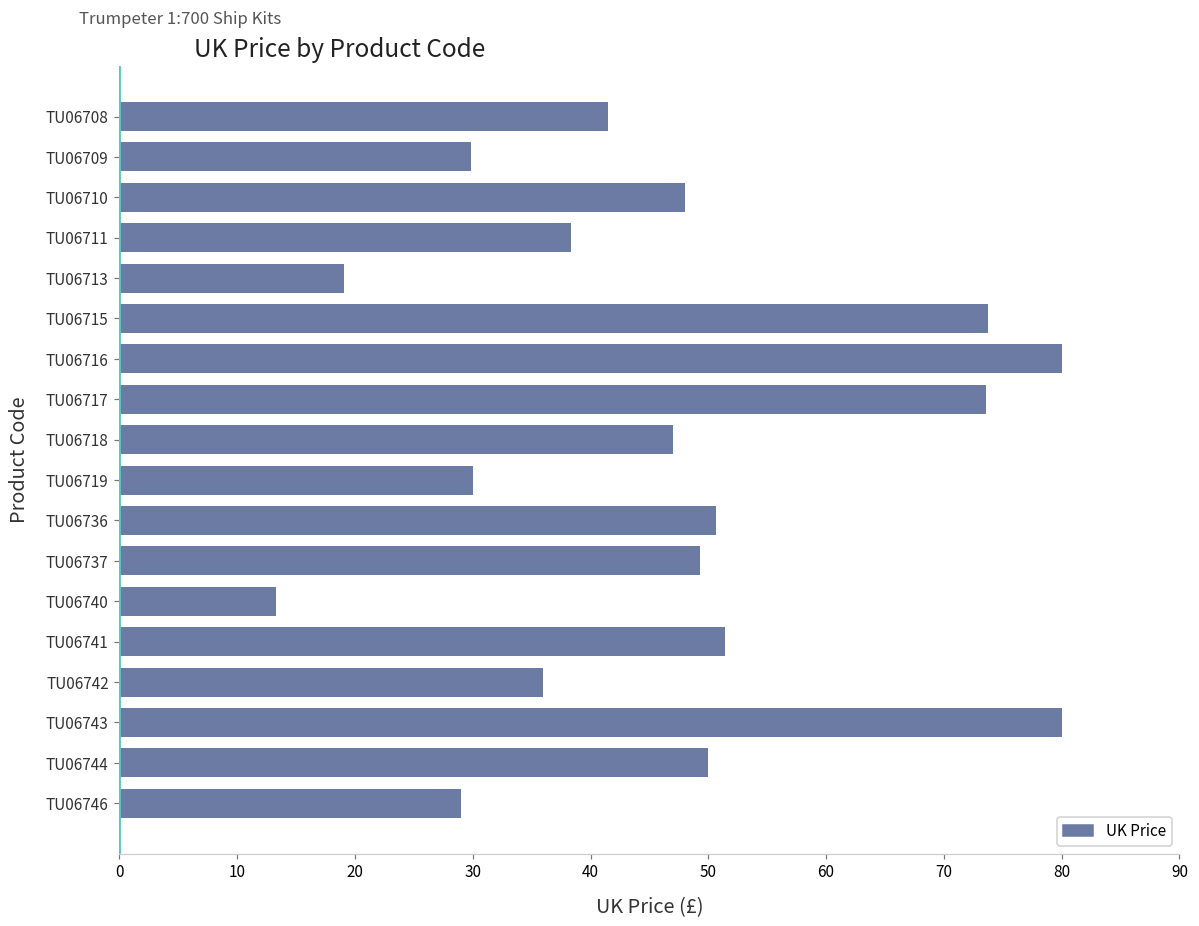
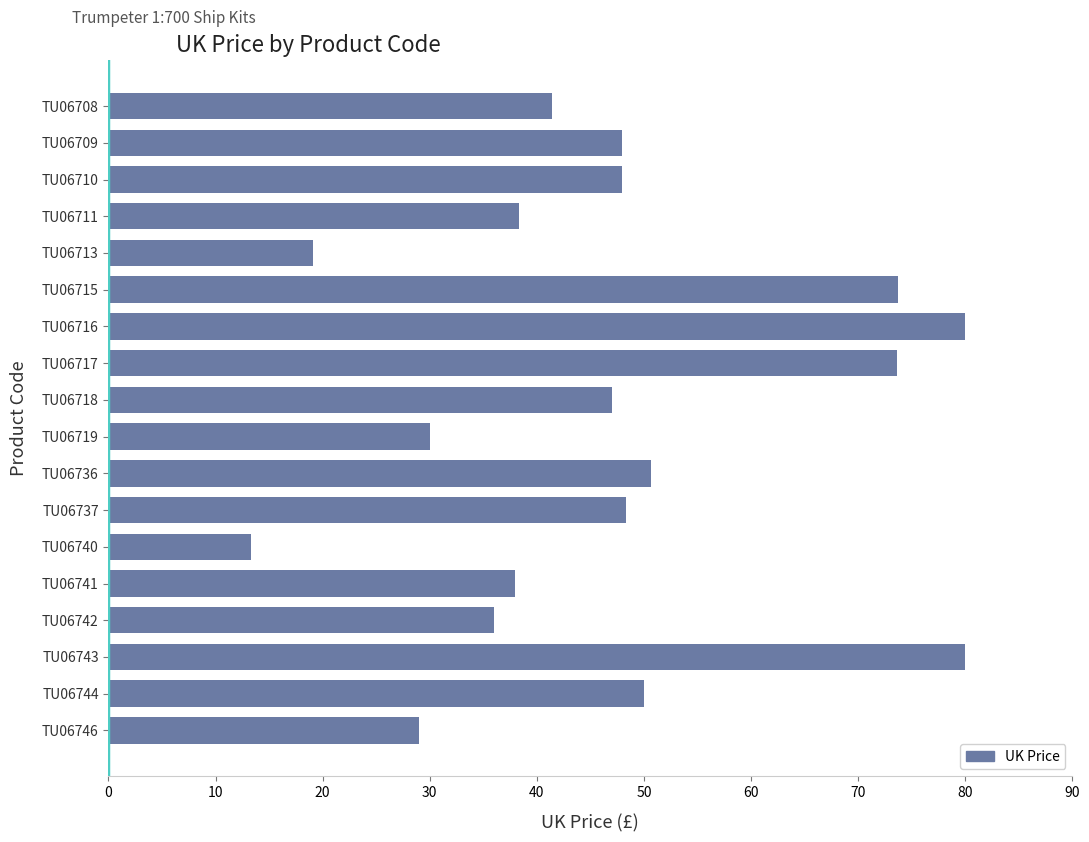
TU06709: 29.9 -> 48.0
TU06737: 49.3 -> 48.4
TU06741: 51.5 -> 38.0
